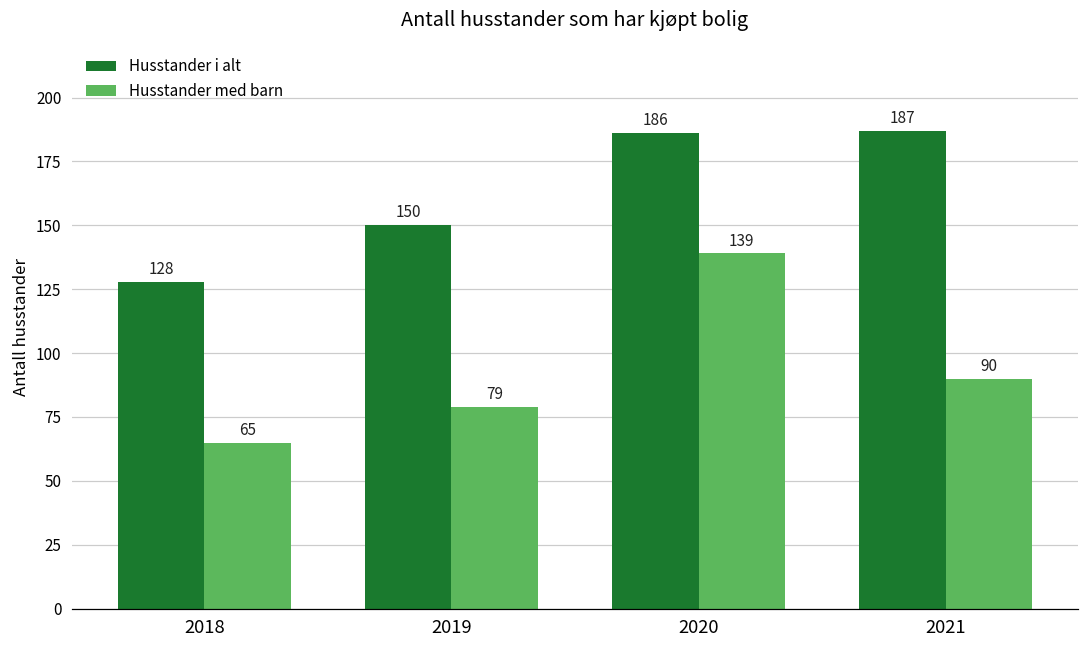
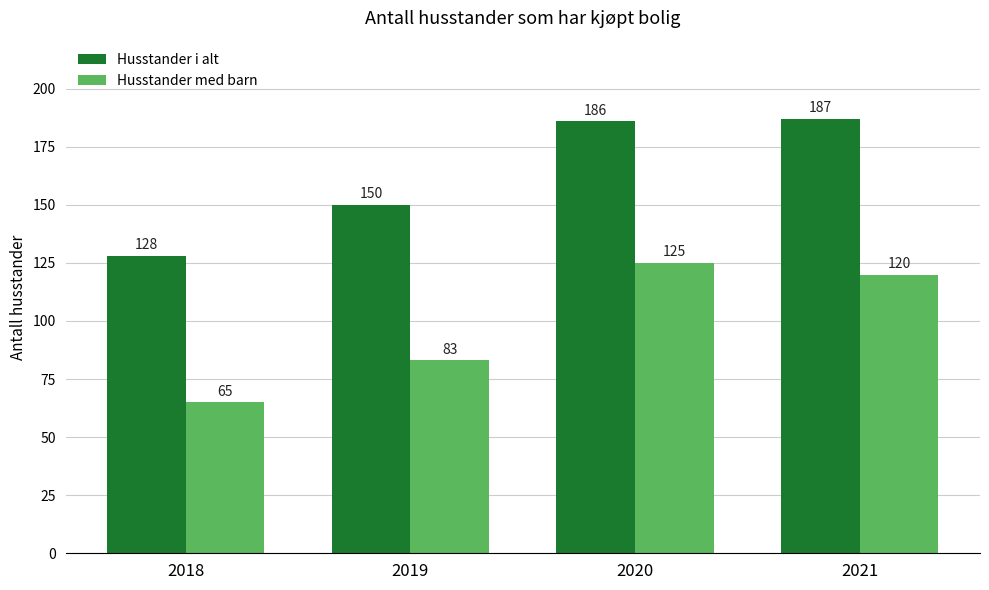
Husstander med barn, 2019: 79 -> 83
Husstander med barn, 2020: 139 -> 125
Husstander med barn, 2021: 90 -> 120
